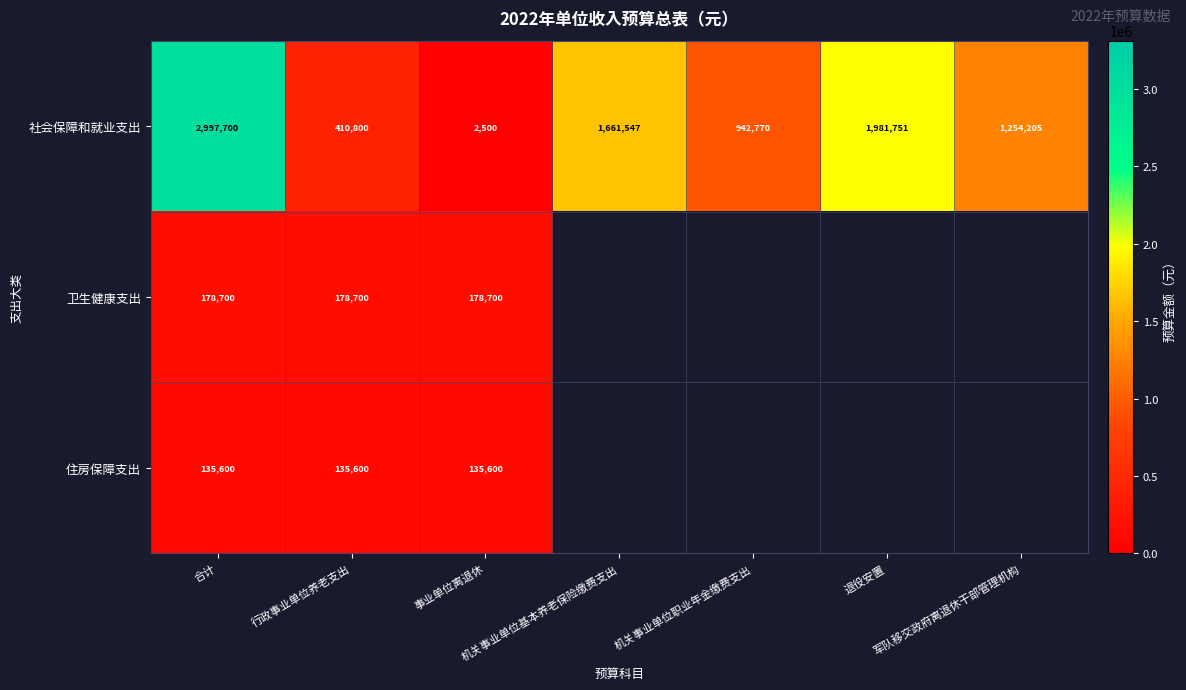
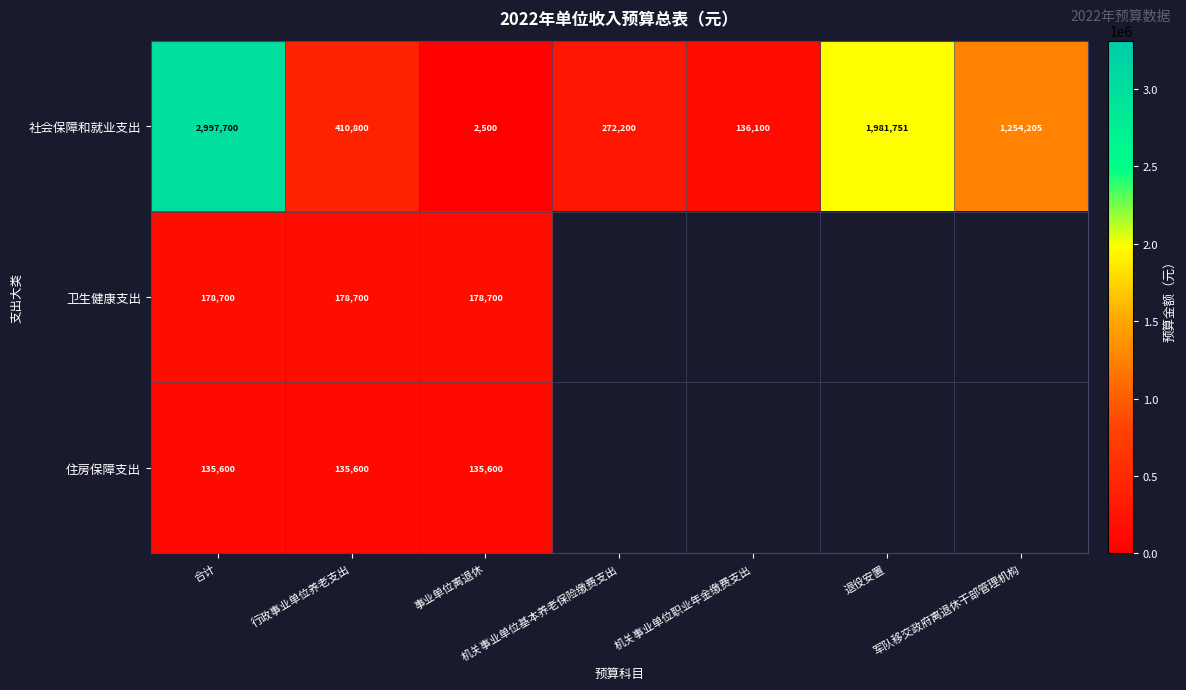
社会保障和就业支出, 机关事业单位基本养老保险缴费支出: 1,661,547 -> 272,200
社会保障和就业支出, 机关事业单位职业年金缴费支出: 942,770 -> 136,100
